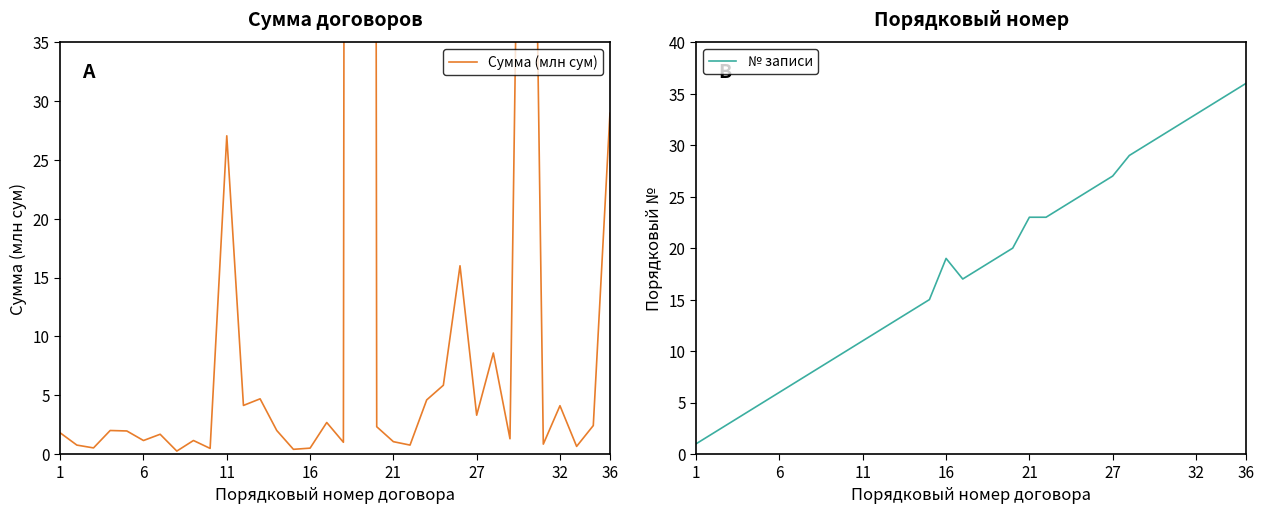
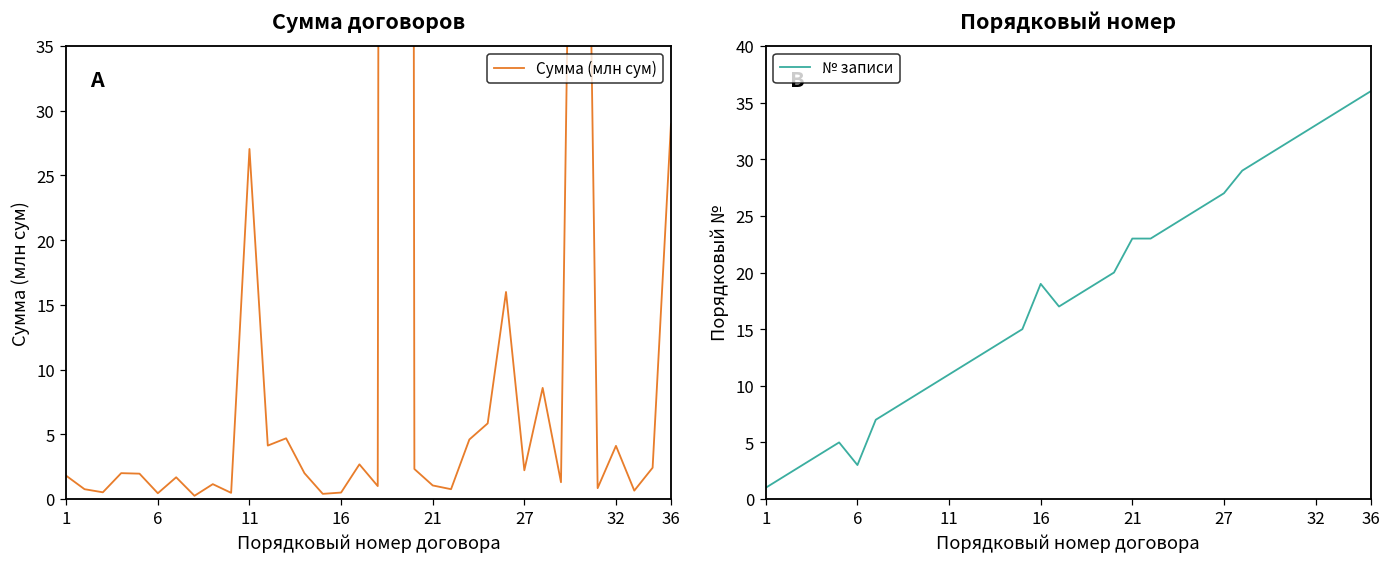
Сумма договоров, 6: 1.1 -> 0.4
Сумма договоров, 27: 3.3 -> 2.2
Порядковый номер, 6: 6 -> 3
